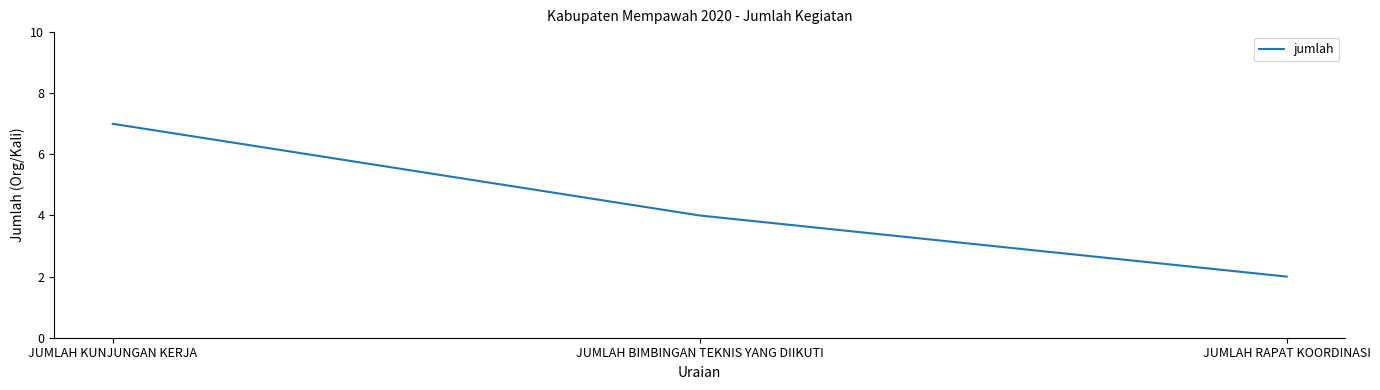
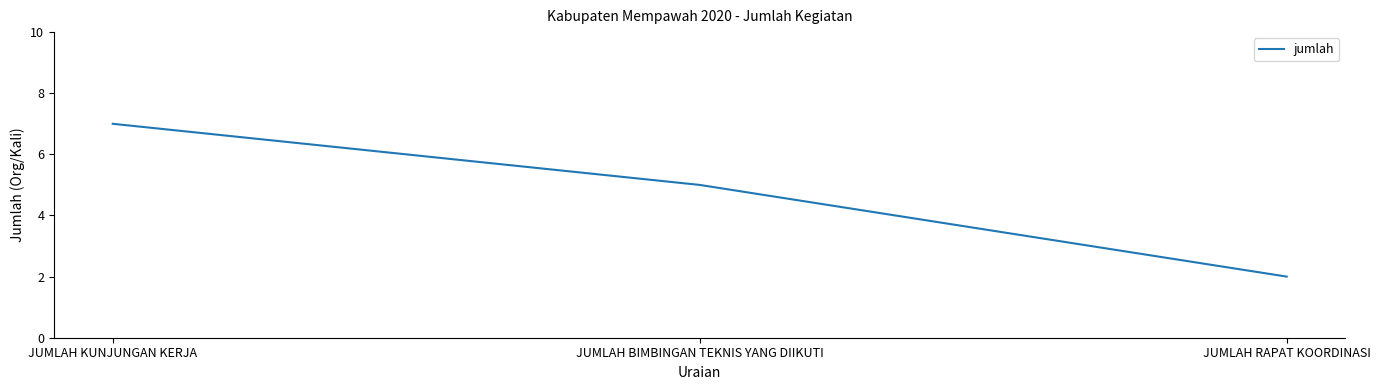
JUMLAH BIMBINGAN TEKNIS YANG DIIKUTI: 4 -> 5
